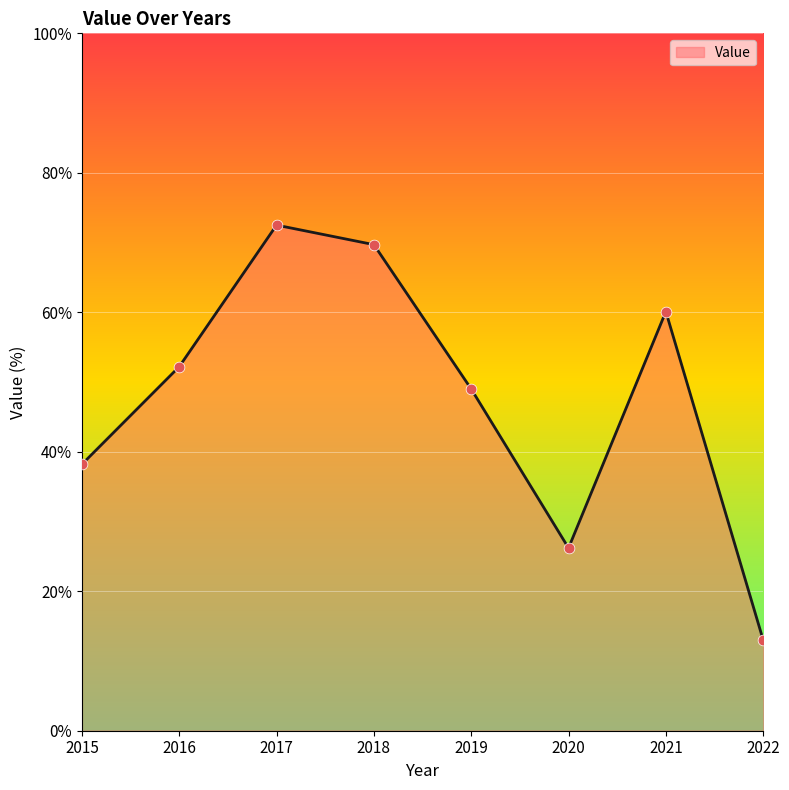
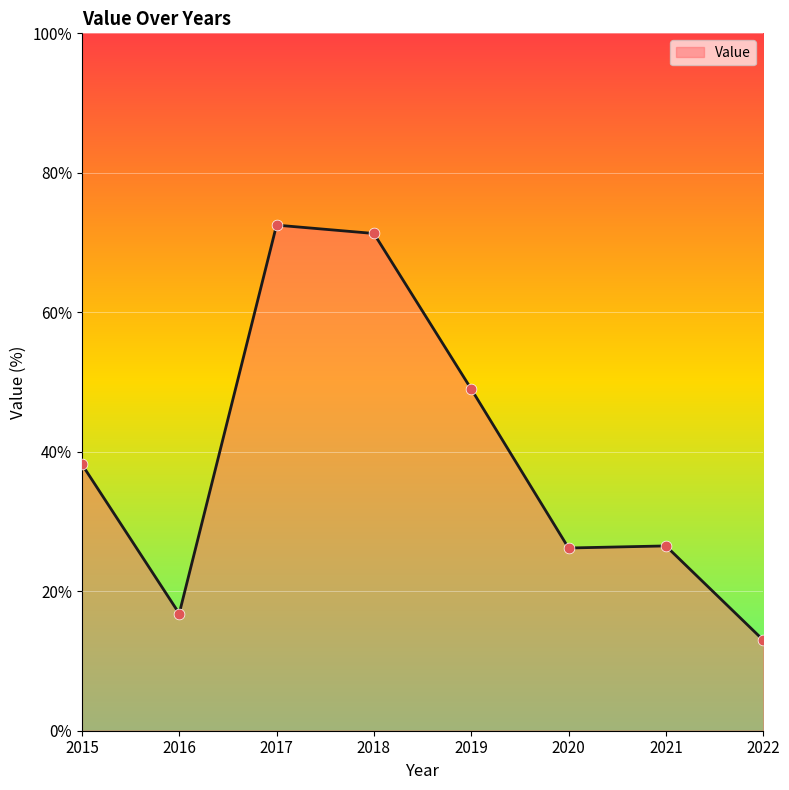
2016: 52% -> 17%
2018: 70% -> 71%
2021: 60% -> 27%
